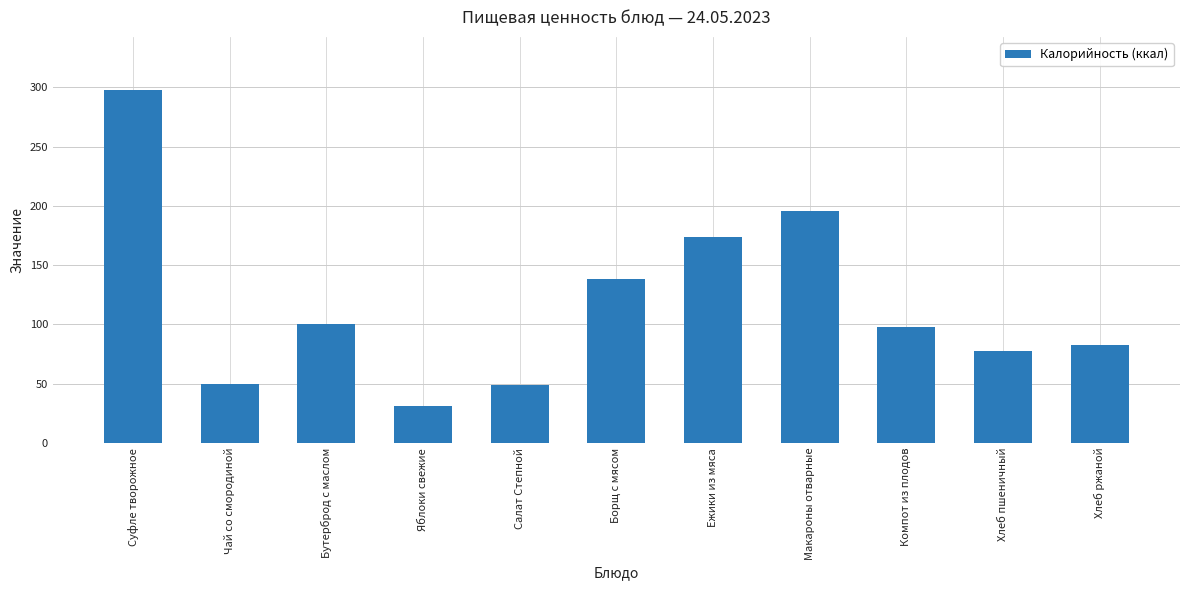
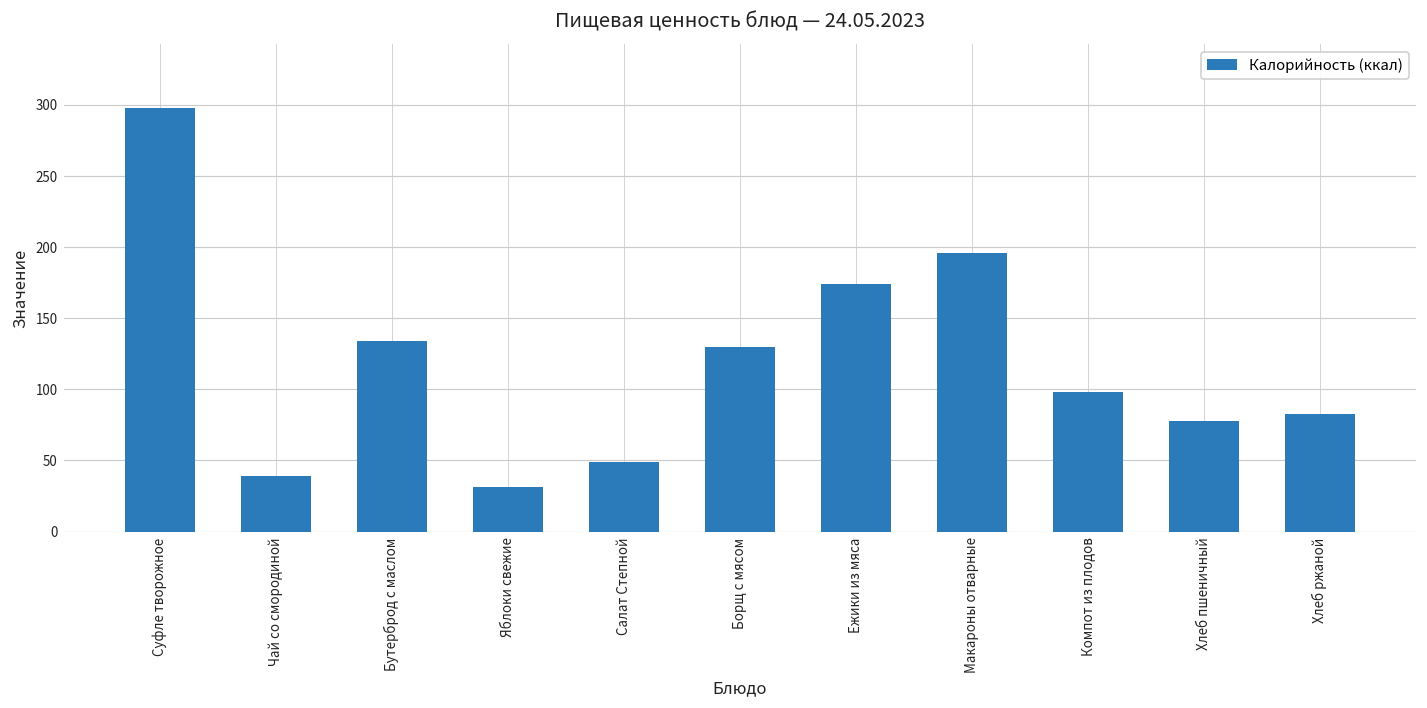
Чай со смородиной: 50 -> 39
Бутерброд с маслом: 100 -> 134
Борщ с мясом: 138 -> 130
